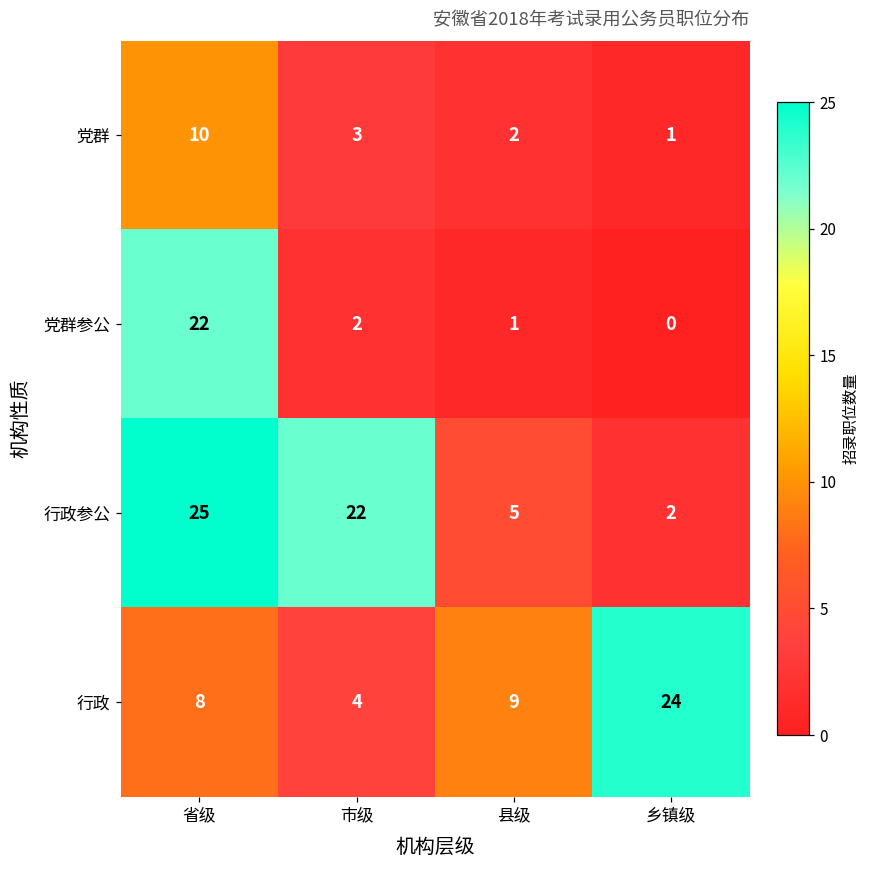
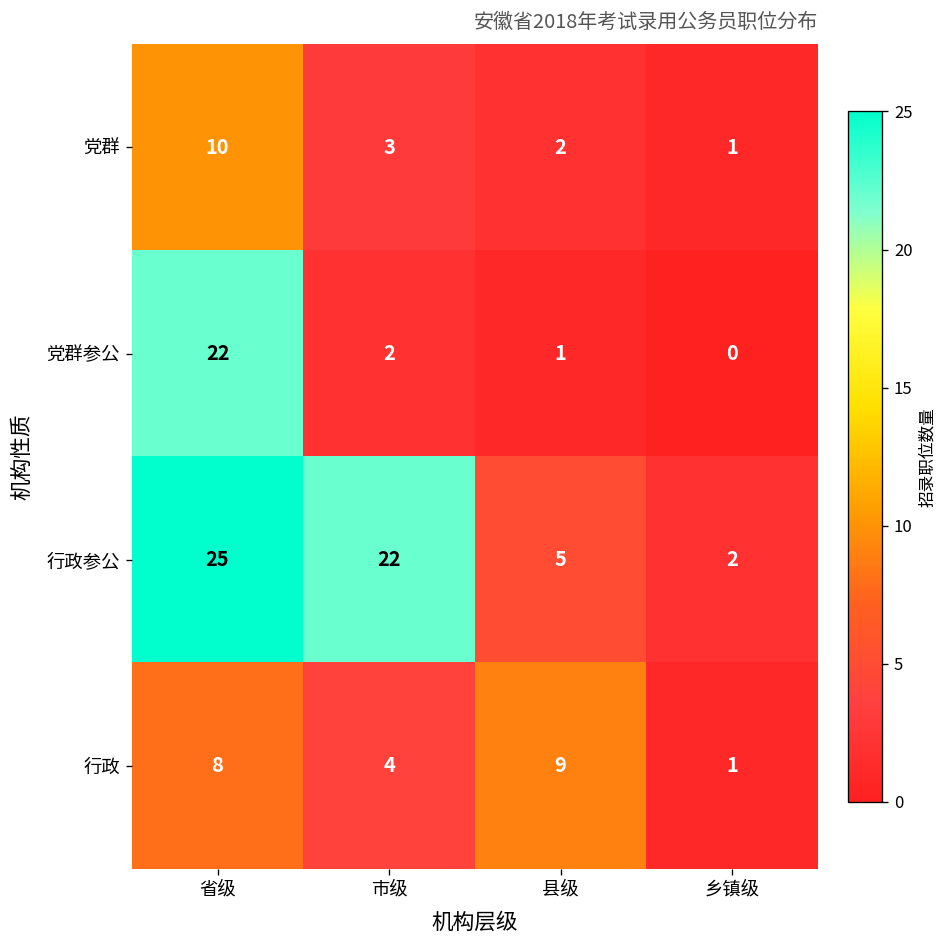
行政, 乡镇级: 24 -> 1
